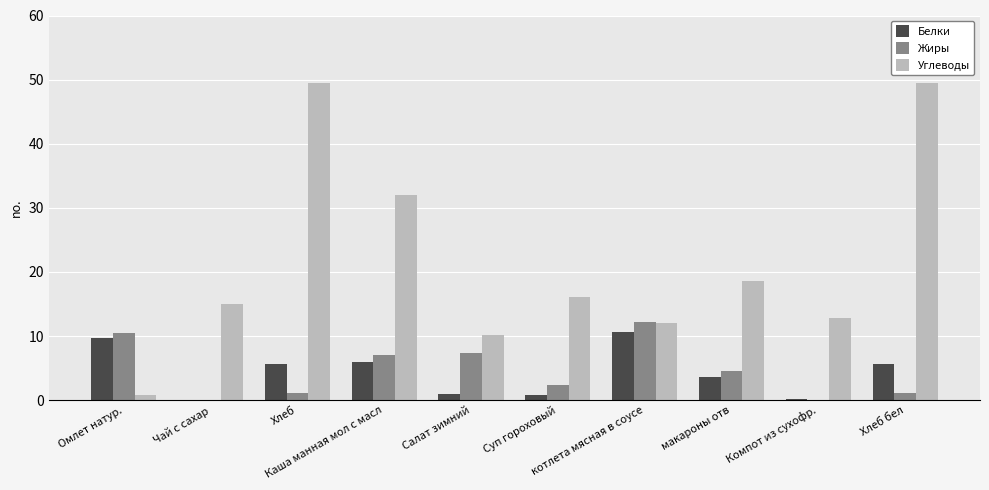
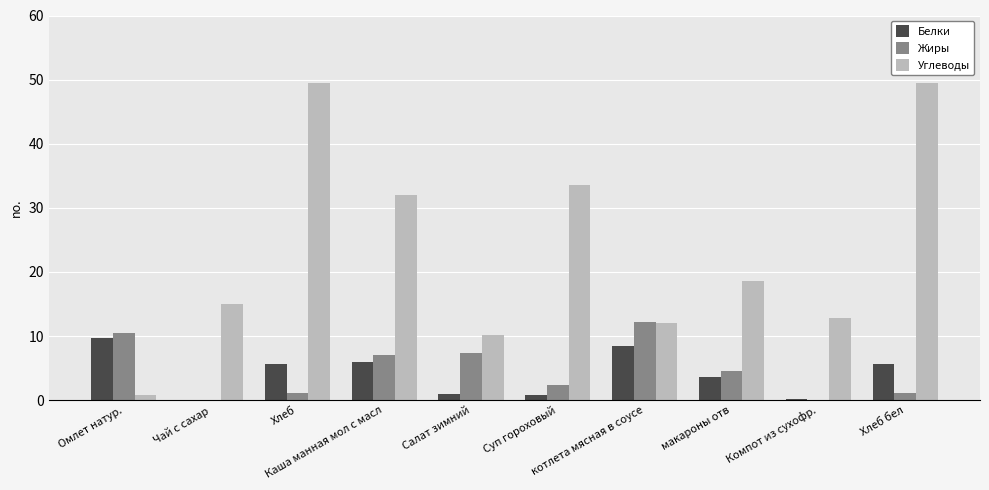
Углеводы, Суп гороховый: 16 -> 34
Белки, котлета мясная в соусе: 11 -> 8
